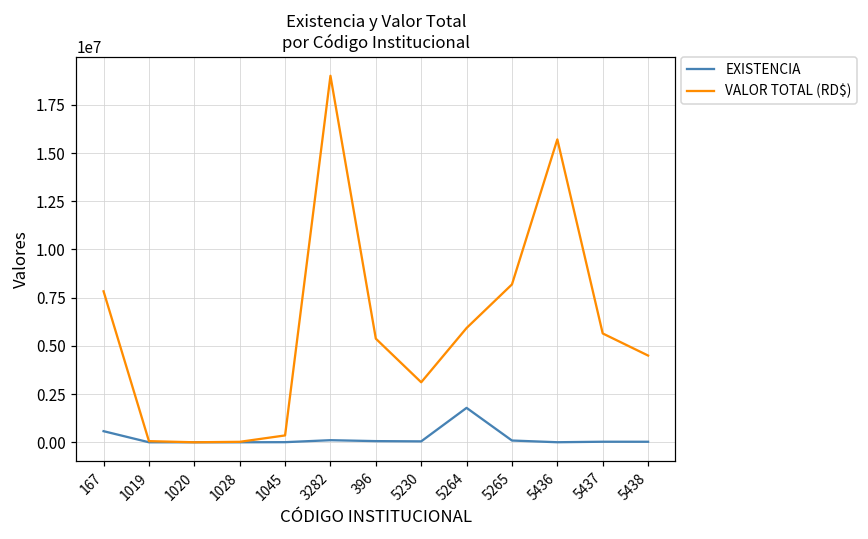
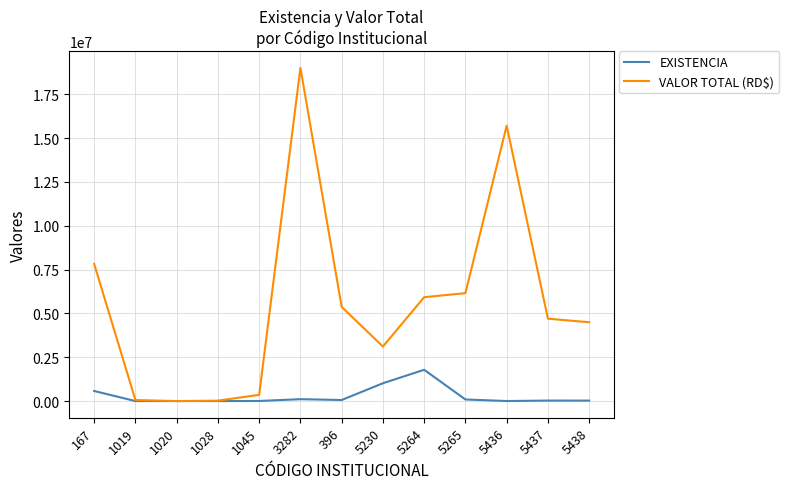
EXISTENCIA, 5230: 0 -> 1000000
VALOR TOTAL (RD$), 5265: 8200000 -> 6200000
VALOR TOTAL (RD$), 5437: 5600000 -> 4700000
